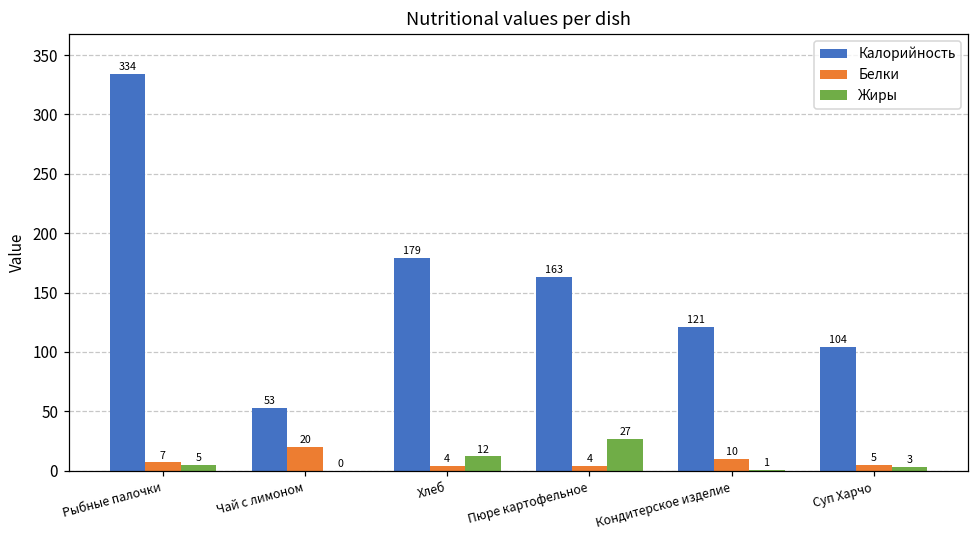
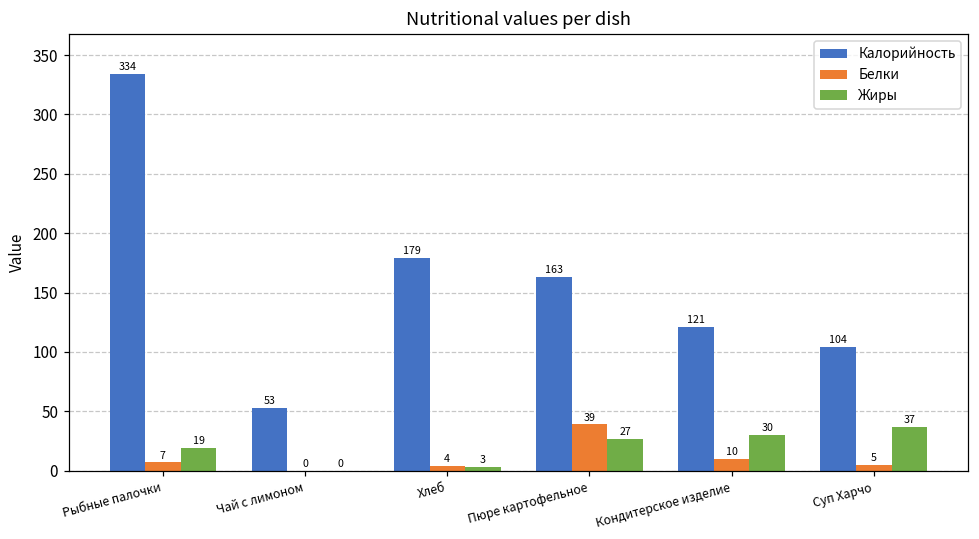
Жиры, Рыбные палочки: 5 -> 19
Белки, Чай с лимоном: 20 -> 0
Жиры, Хлеб: 12 -> 3
Белки, Пюре картофельное: 4 -> 39
Жиры, Кондитерское изделие: 1 -> 30
Жиры, Суп Харчо: 3 -> 37
